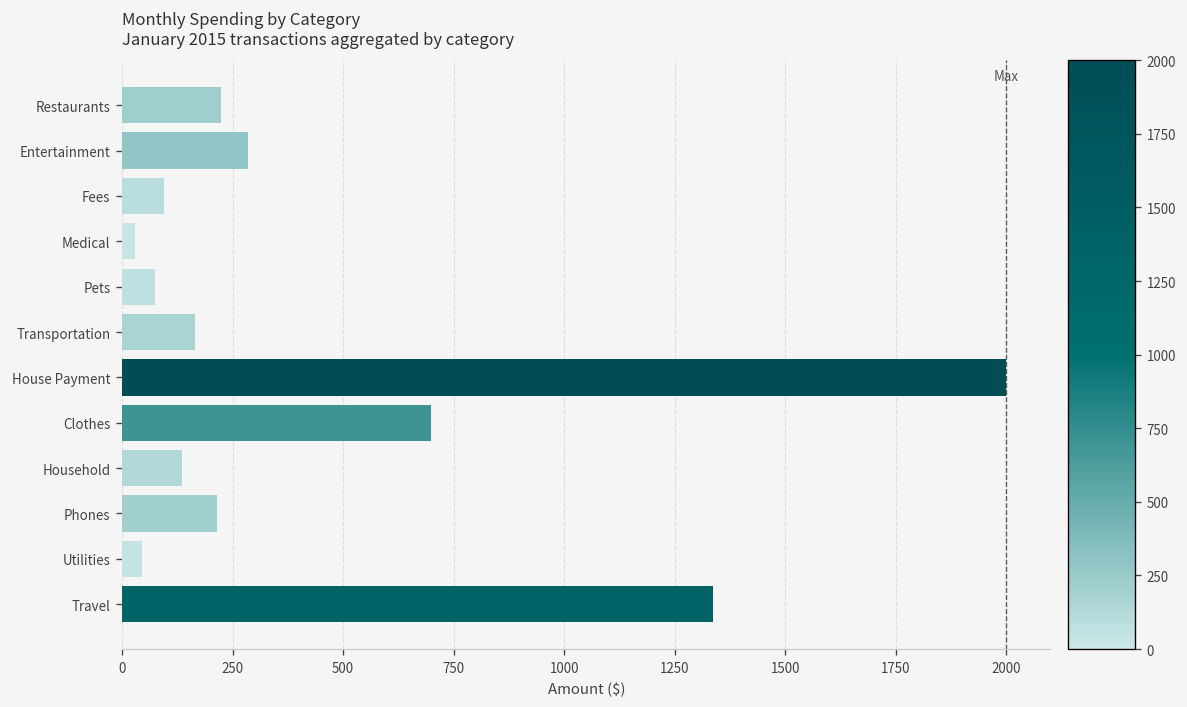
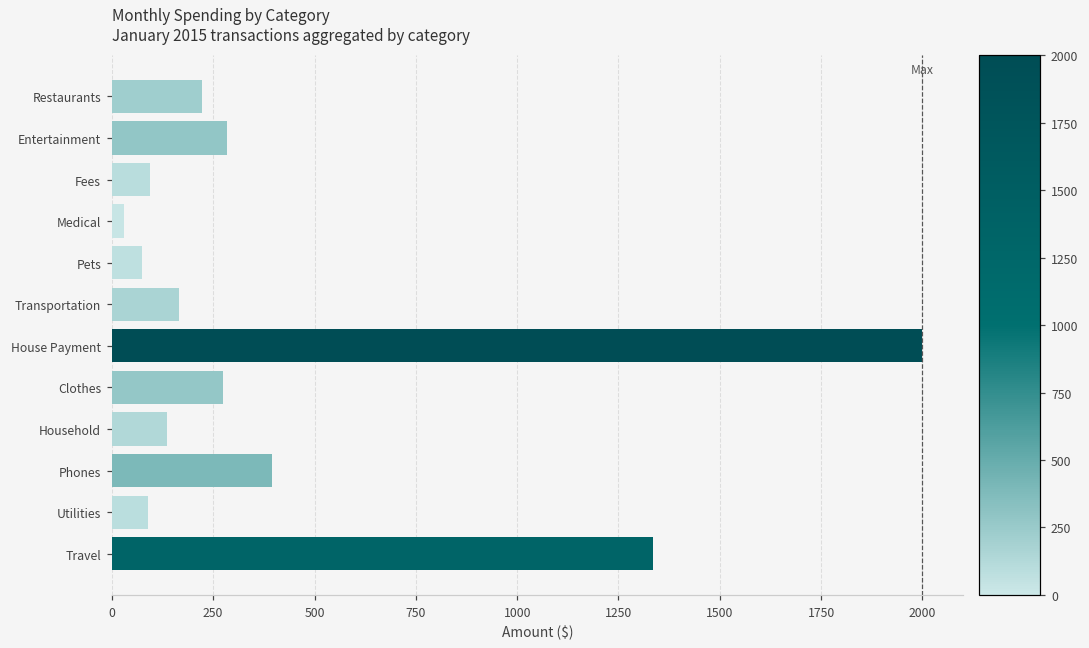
Clothes: 700 -> 280
Phones: 220 -> 390
Utilities: 50 -> 90
